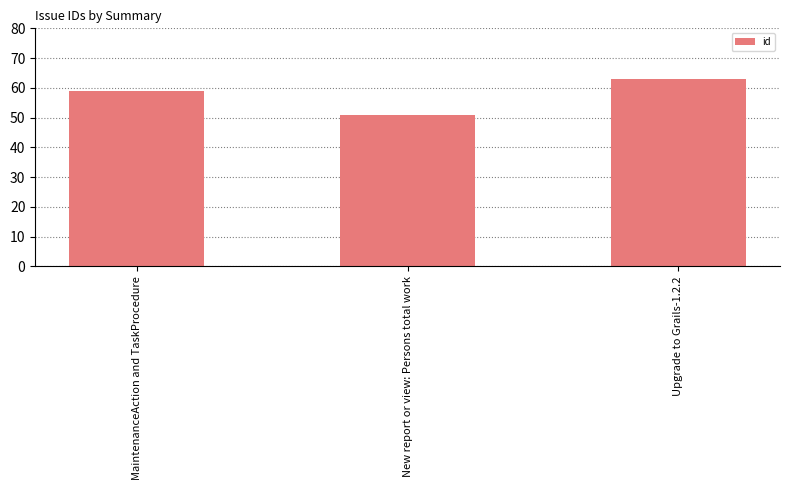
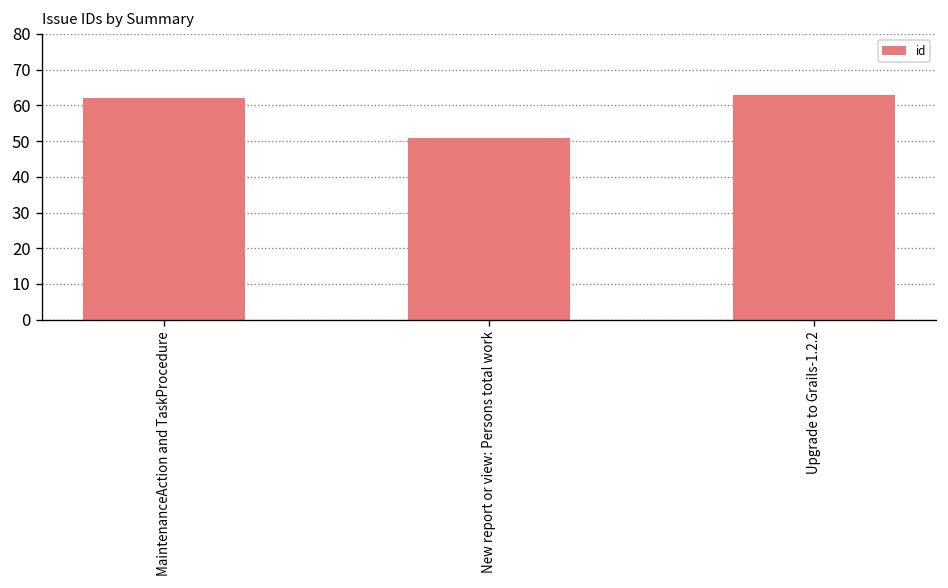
MaintenanceAction and TaskProcedure: 59 -> 62
